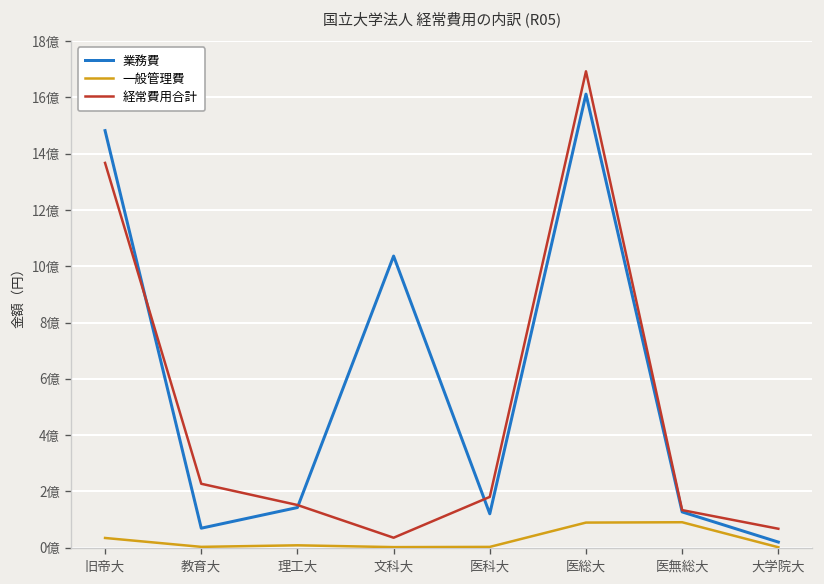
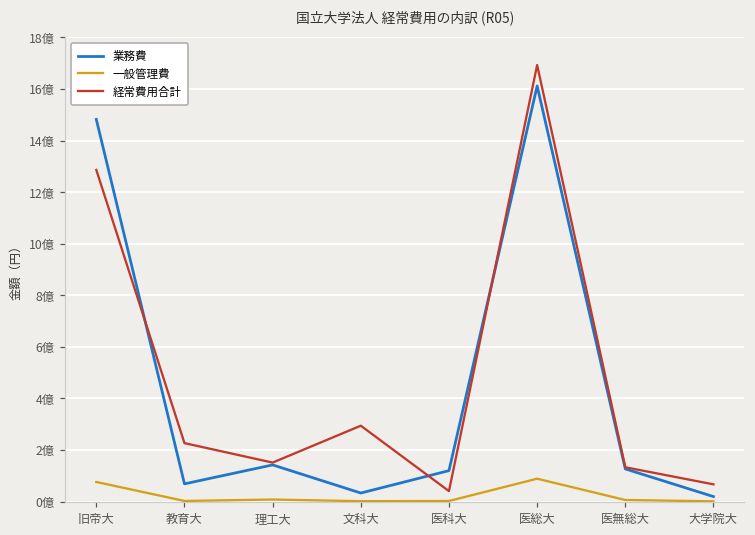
一般管理費, 旧帝大: 0.3億 -> 0.8億
経常費用合計, 旧帝大: 13.7億 -> 12.9億
業務費, 文科大: 10.4億 -> 0.3億
経常費用合計, 文科大: 0.4億 -> 2.9億
経常費用合計, 医科大: 1.8億 -> 0.4億
一般管理費, 医無総大: 0.9億 -> 0.1億
